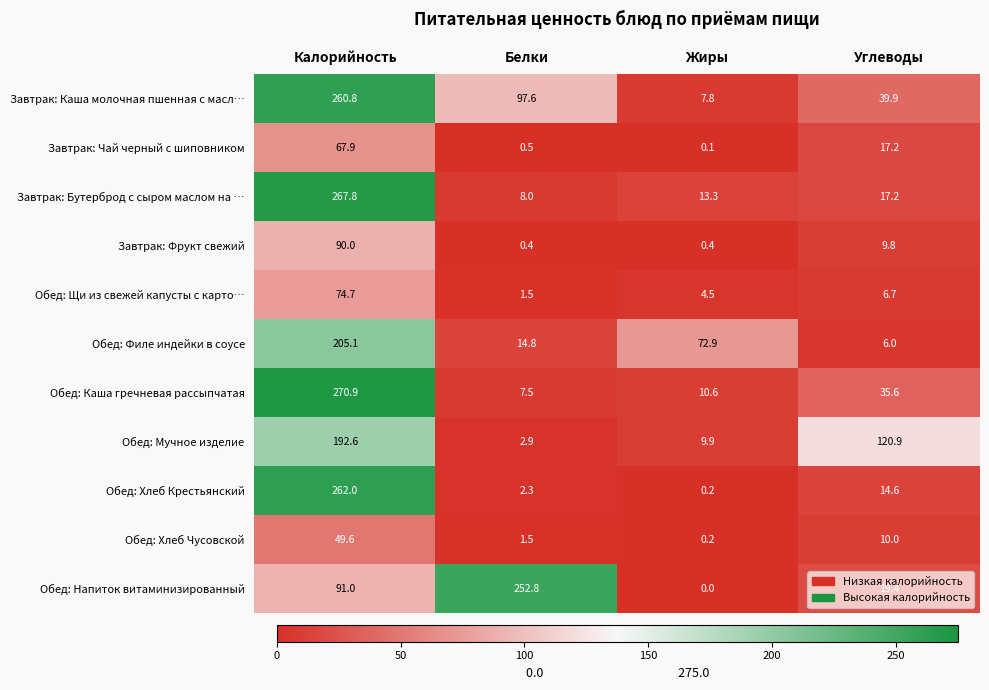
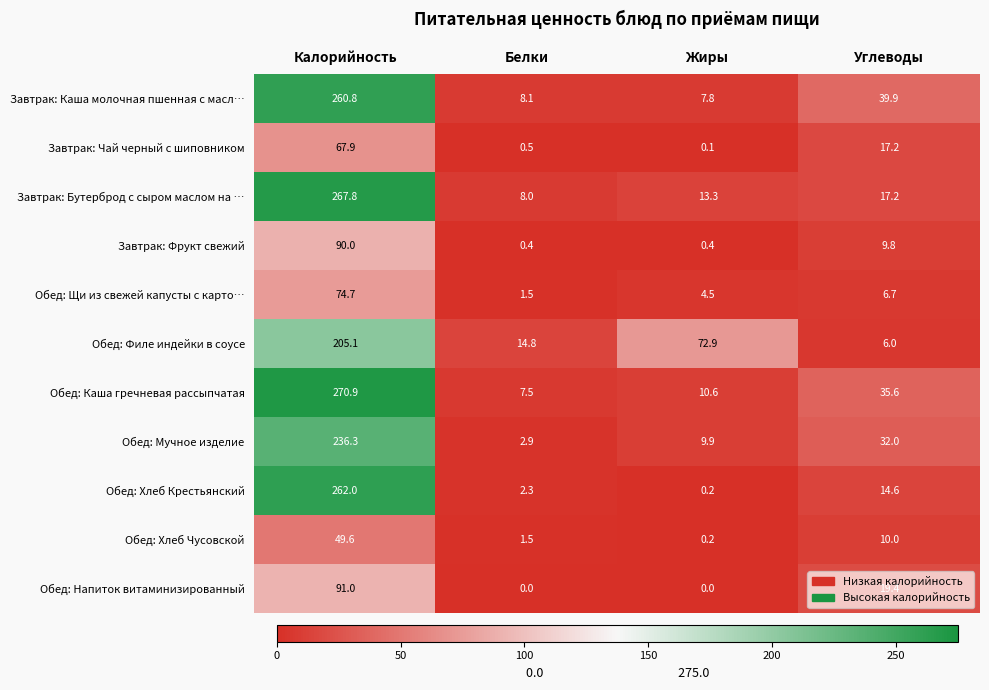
Завтрак: Каша молочная пшенная с масл…, Белки: 97.6 -> 8.1
Обед: Мучное изделие, Калорийность: 192.6 -> 236.3
Обед: Мучное изделие, Углеводы: 120.9 -> 32.0
Обед: Напиток витаминизированный, Белки: 252.8 -> 0.0
